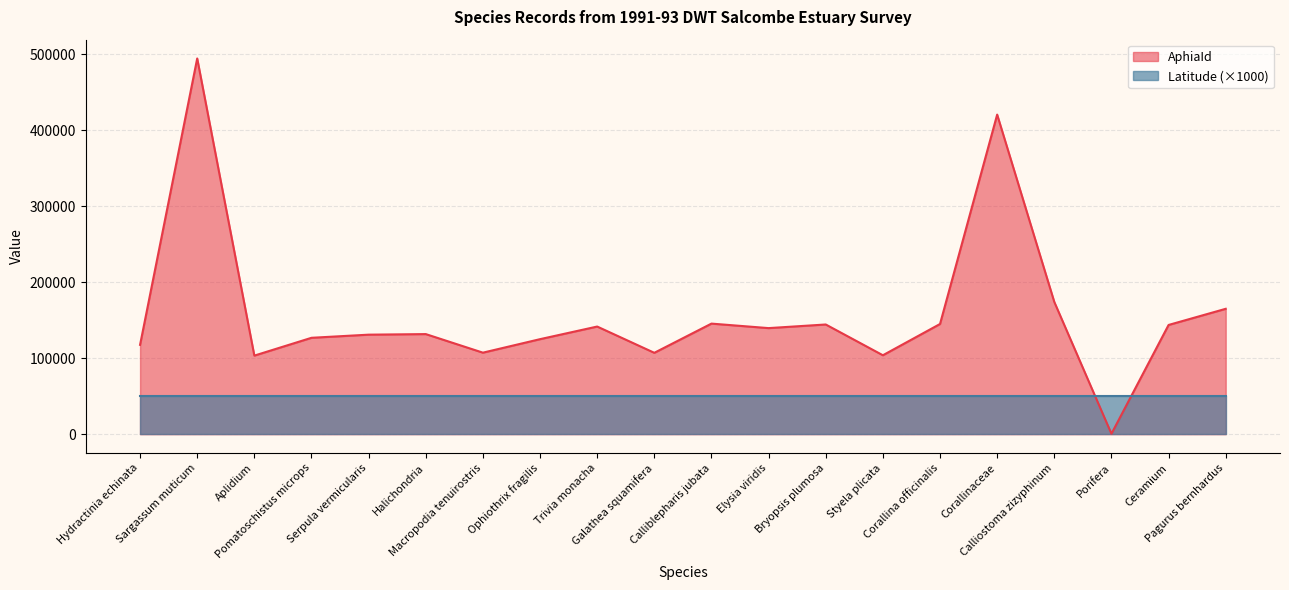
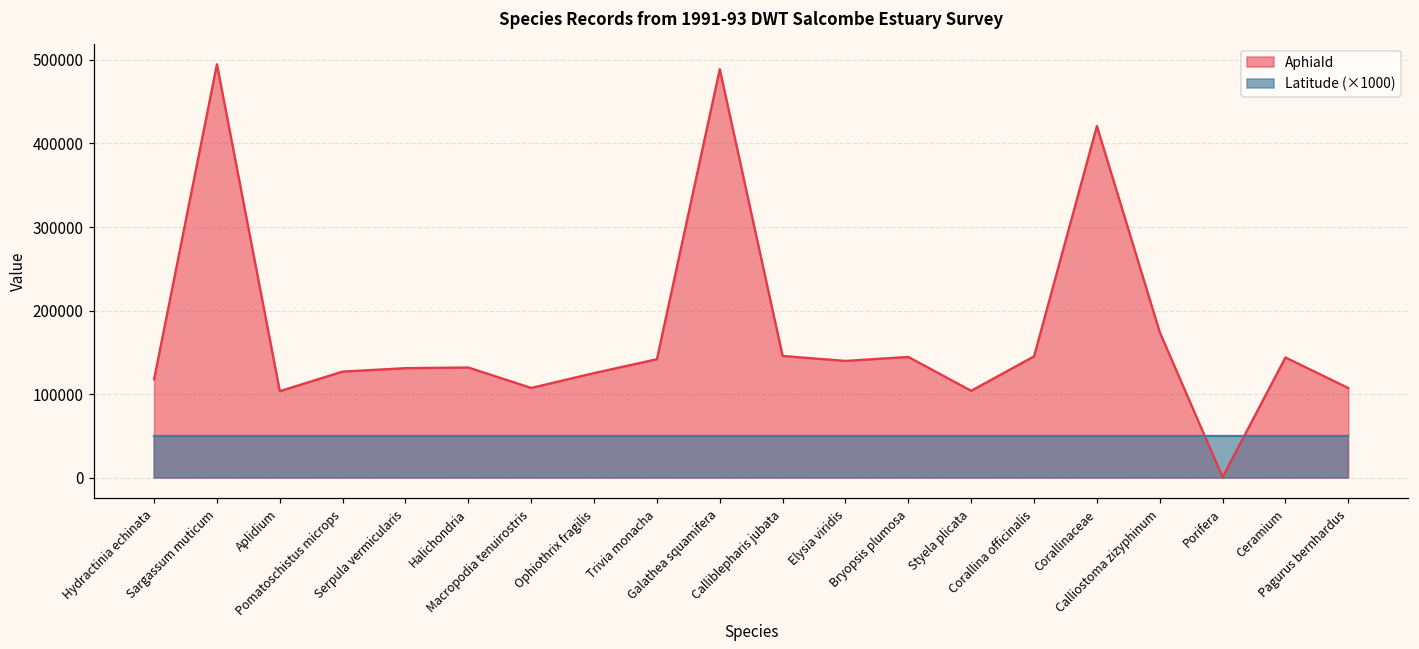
AphiaId, Galathea squamifera: 110000 -> 490000
AphiaId, Pagurus bernhardus: 170000 -> 110000
